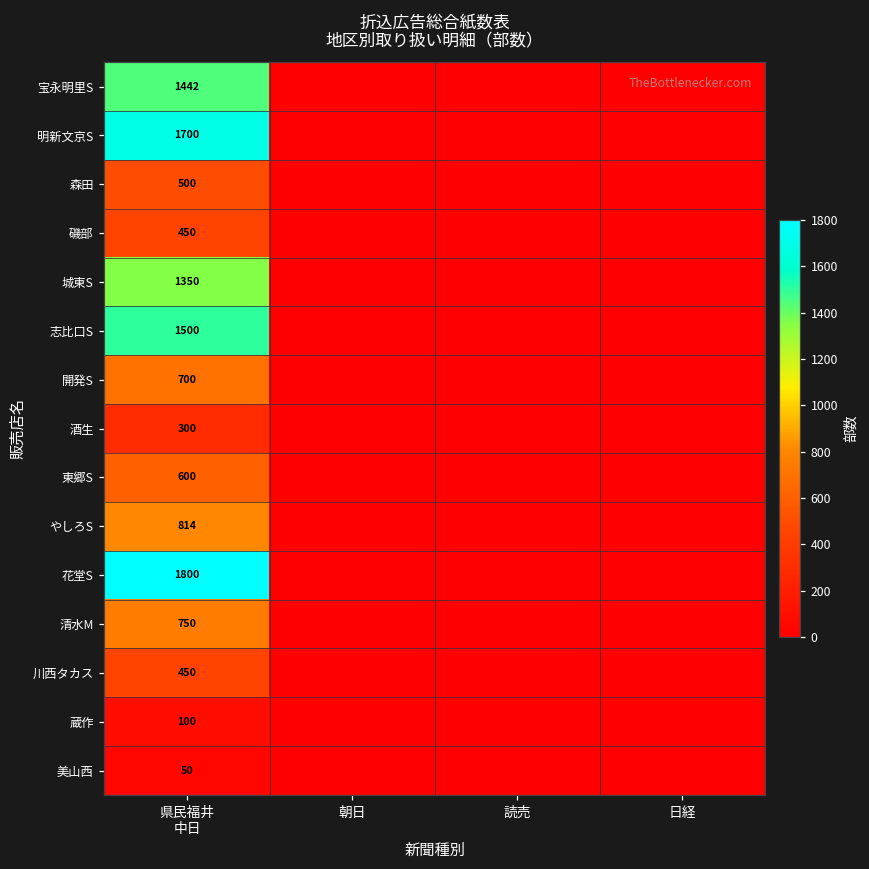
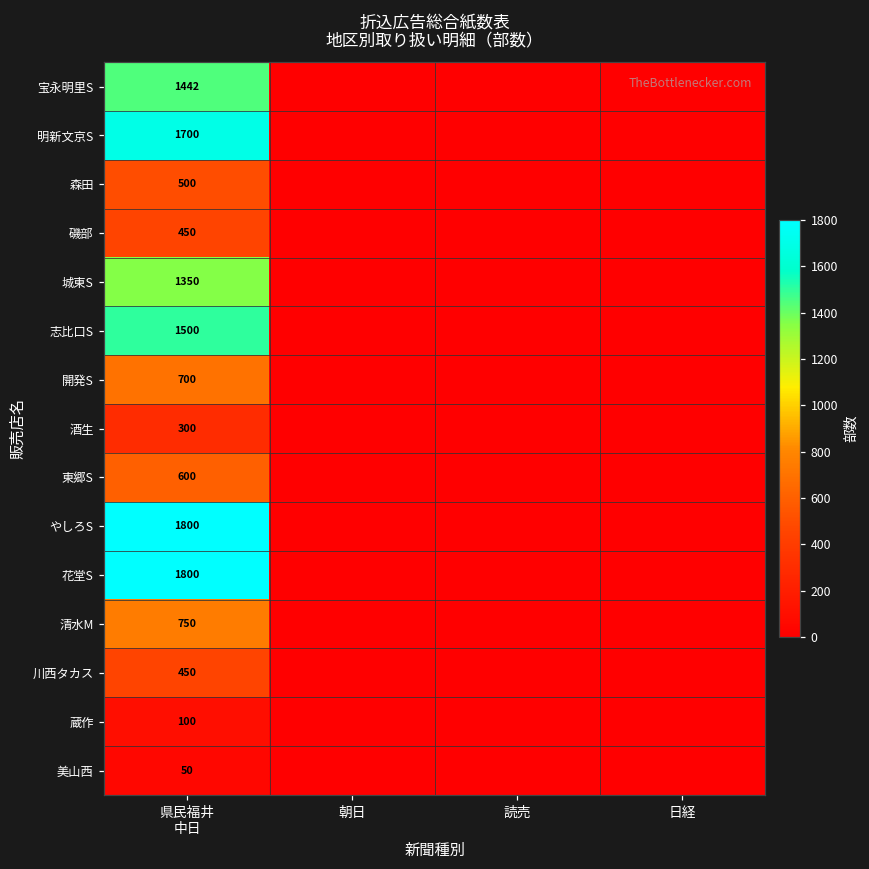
やしろS, 県民福井 中日: 814 -> 1800
